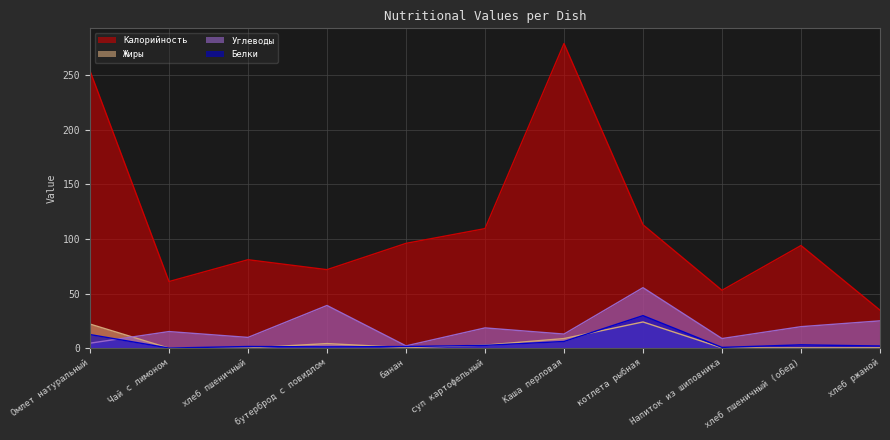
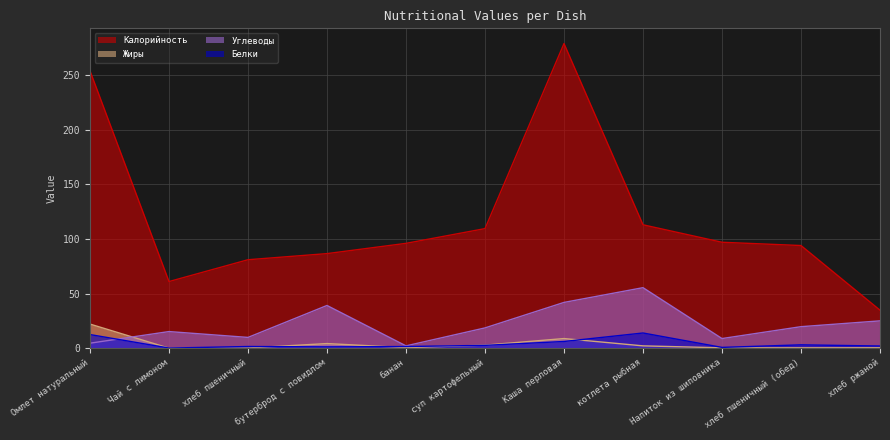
Калорийность, бутерброд с повидлом: 72 -> 87
Углеводы, Каша перловая: 13 -> 42
Жиры, котлета рыбная: 24 -> 2
Белки, котлета рыбная: 30 -> 14
Калорийность, Напиток из шиповника: 53 -> 97
